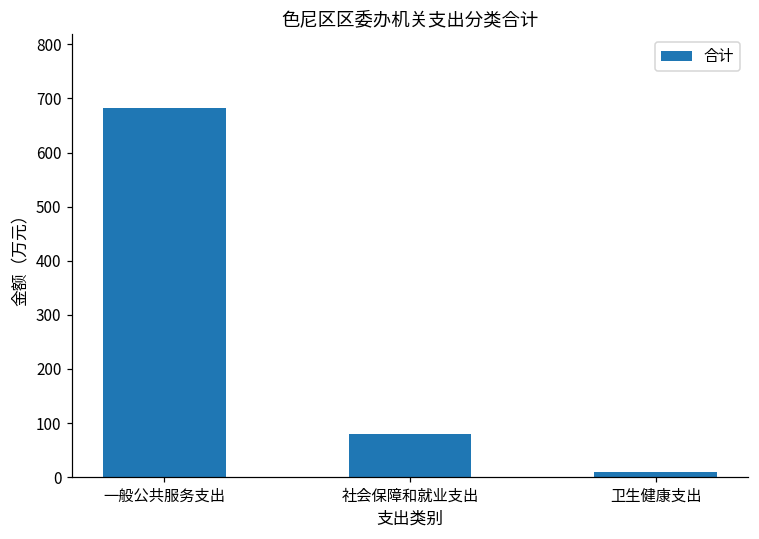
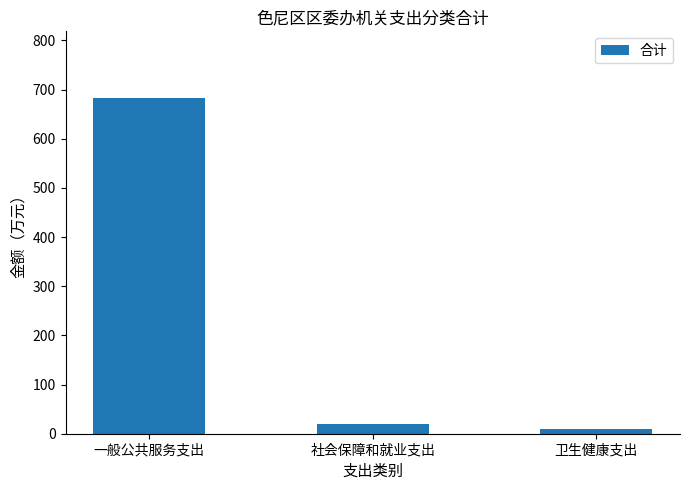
社会保障和就业支出: 80 -> 20
